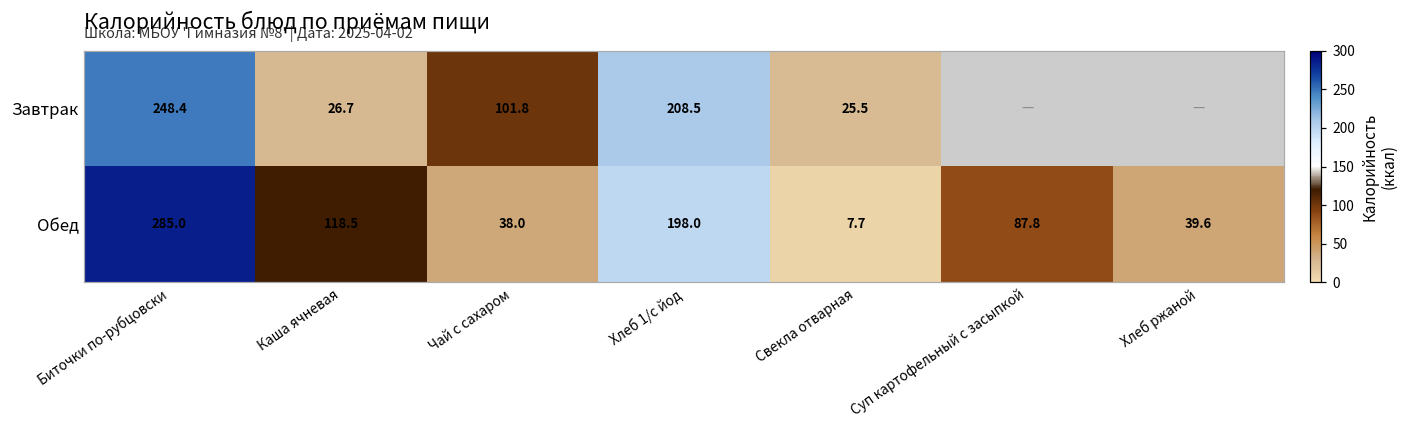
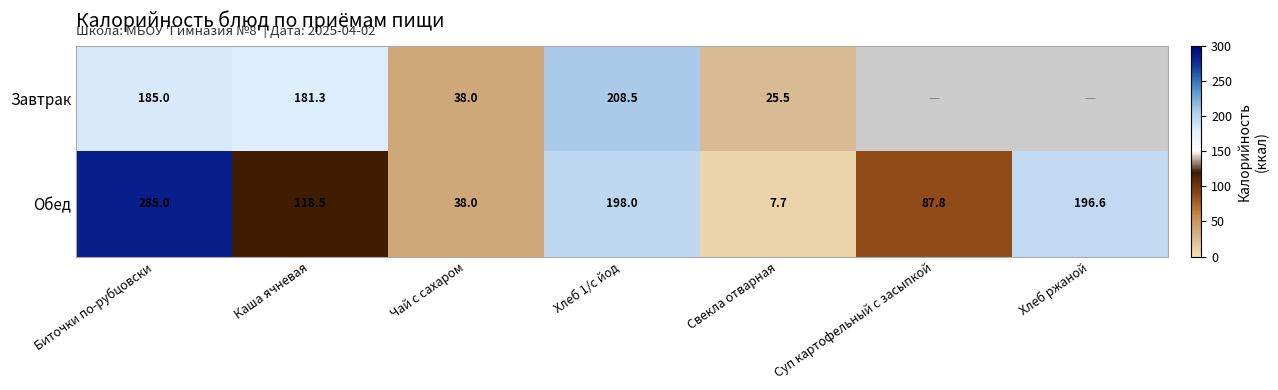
Завтрак, Биточки по-рубцовски: 248.4 -> 185.0
Завтрак, Каша ячневая: 26.7 -> 181.3
Завтрак, Чай с сахаром: 101.8 -> 38.0
Обед, Хлеб ржаной: 39.6 -> 196.6
